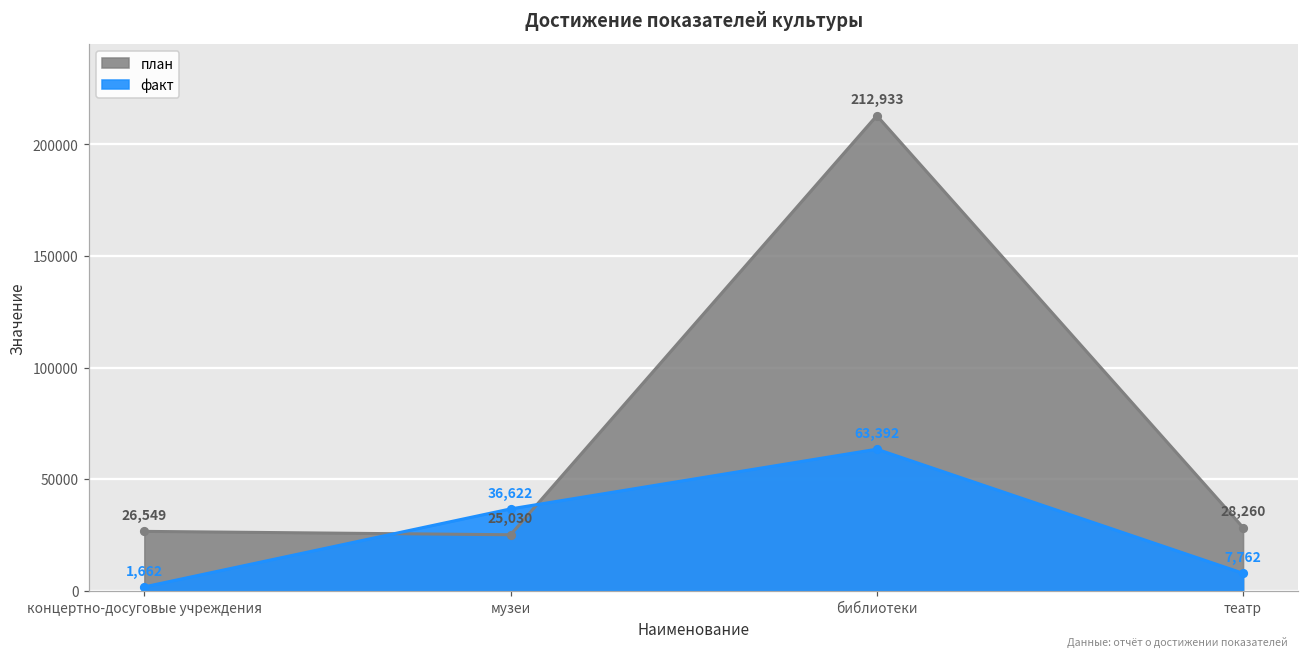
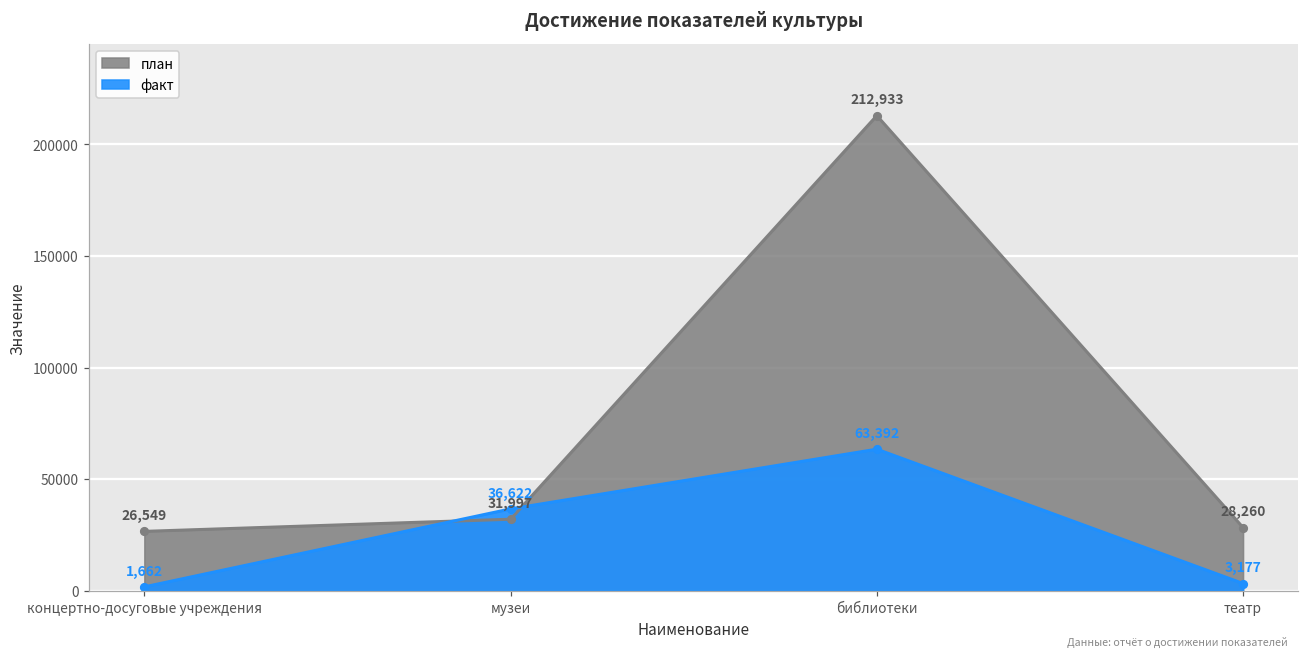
план, музеи: 25,030 -> 31,997
факт, театр: 7,762 -> 3,177
